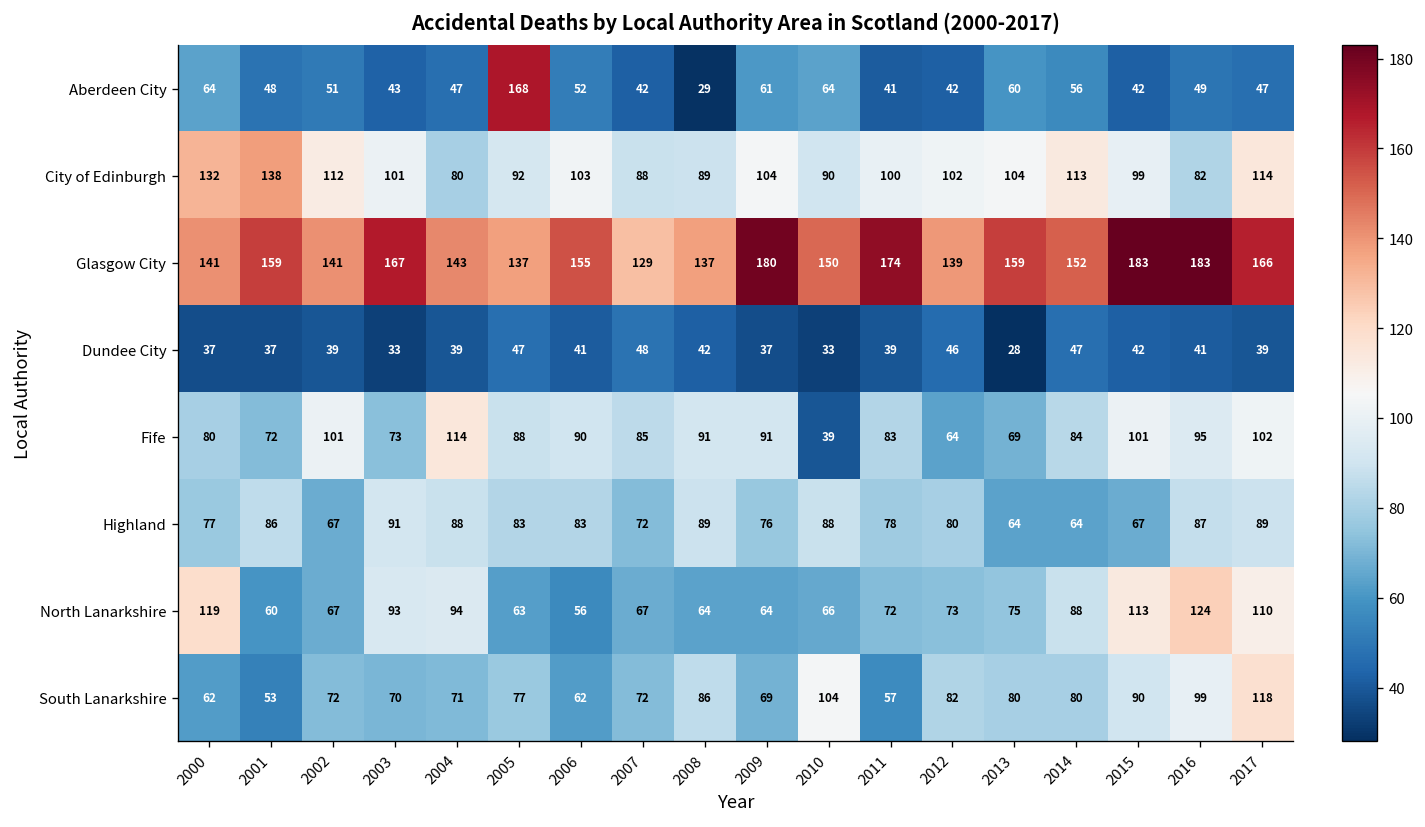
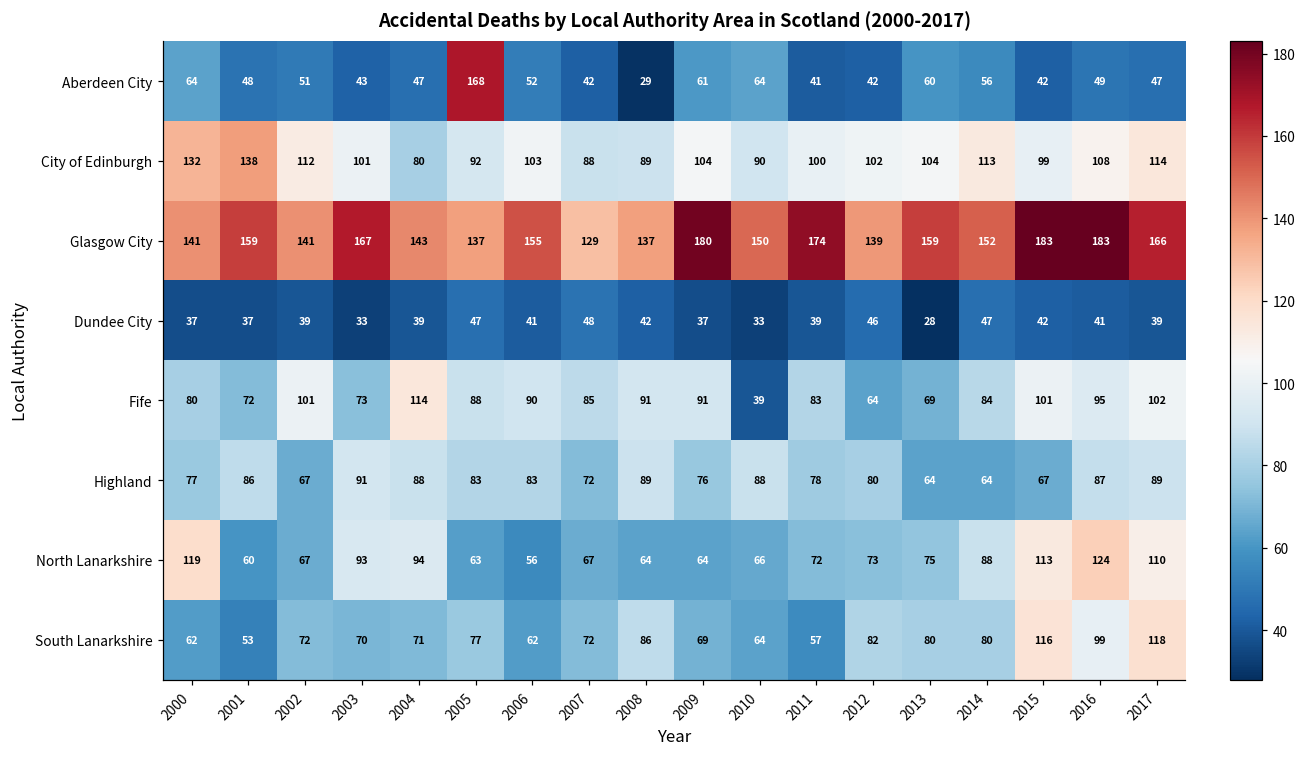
City of Edinburgh, 2016: 82 -> 108
South Lanarkshire, 2010: 104 -> 64
South Lanarkshire, 2015: 90 -> 116
